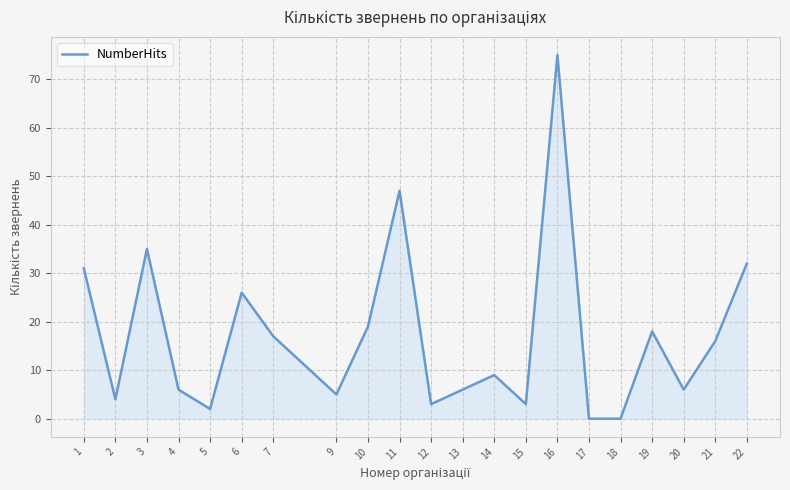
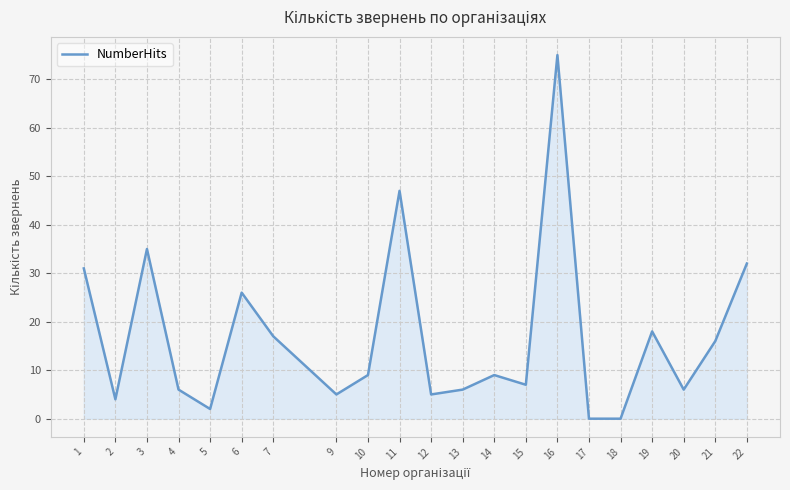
10: 19 -> 9
12: 3 -> 5
15: 3 -> 7
